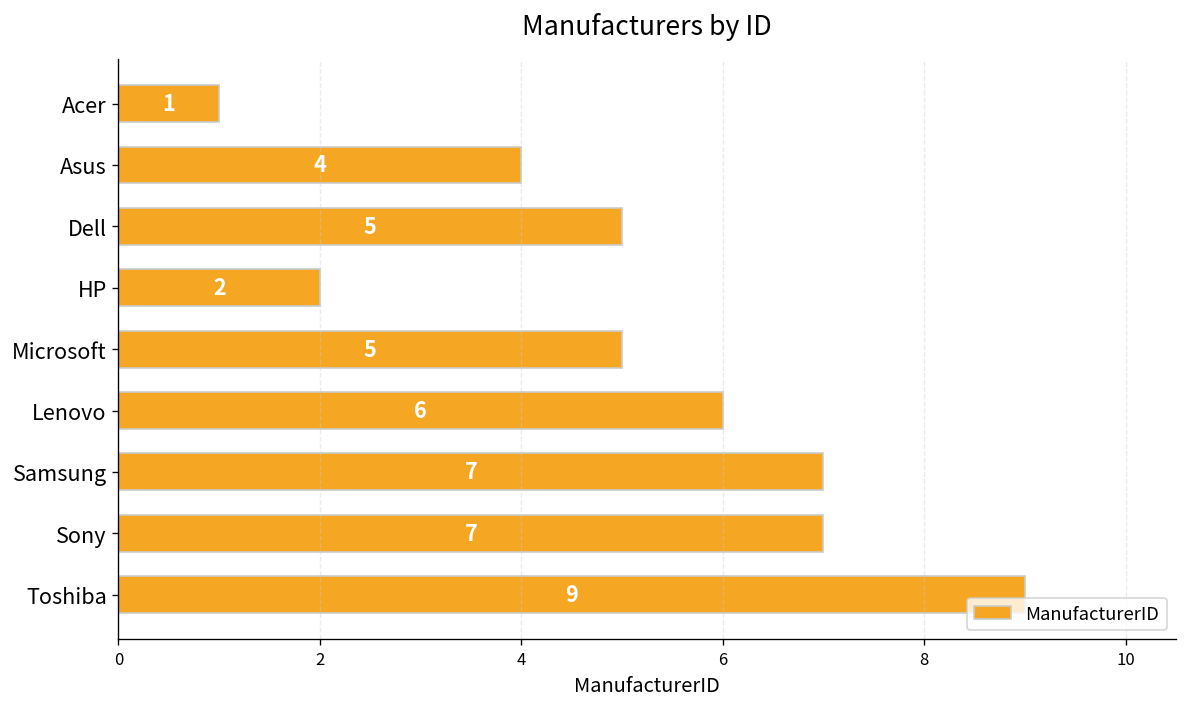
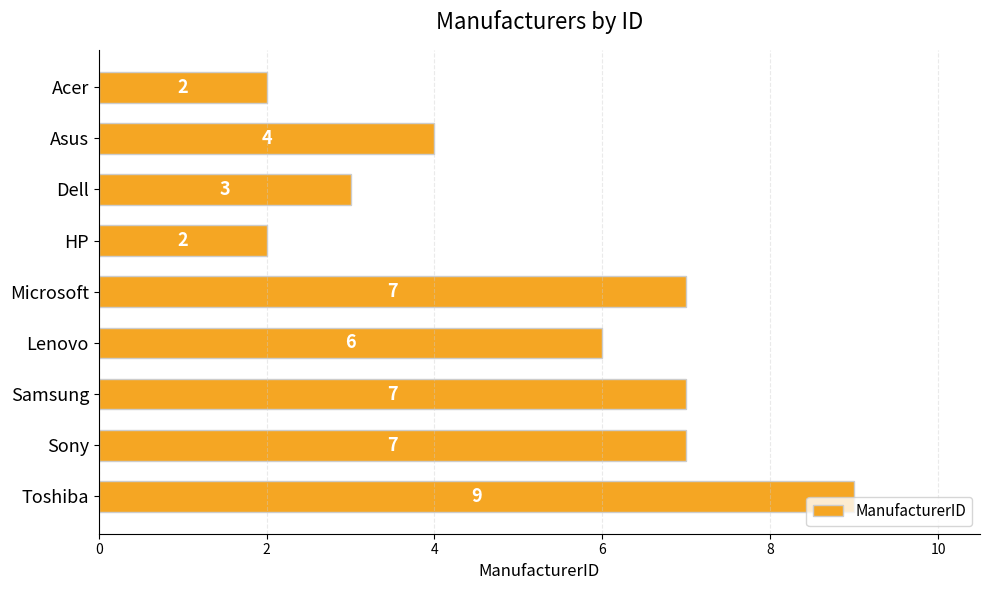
Acer: 1 -> 2
Dell: 5 -> 3
Microsoft: 5 -> 7
